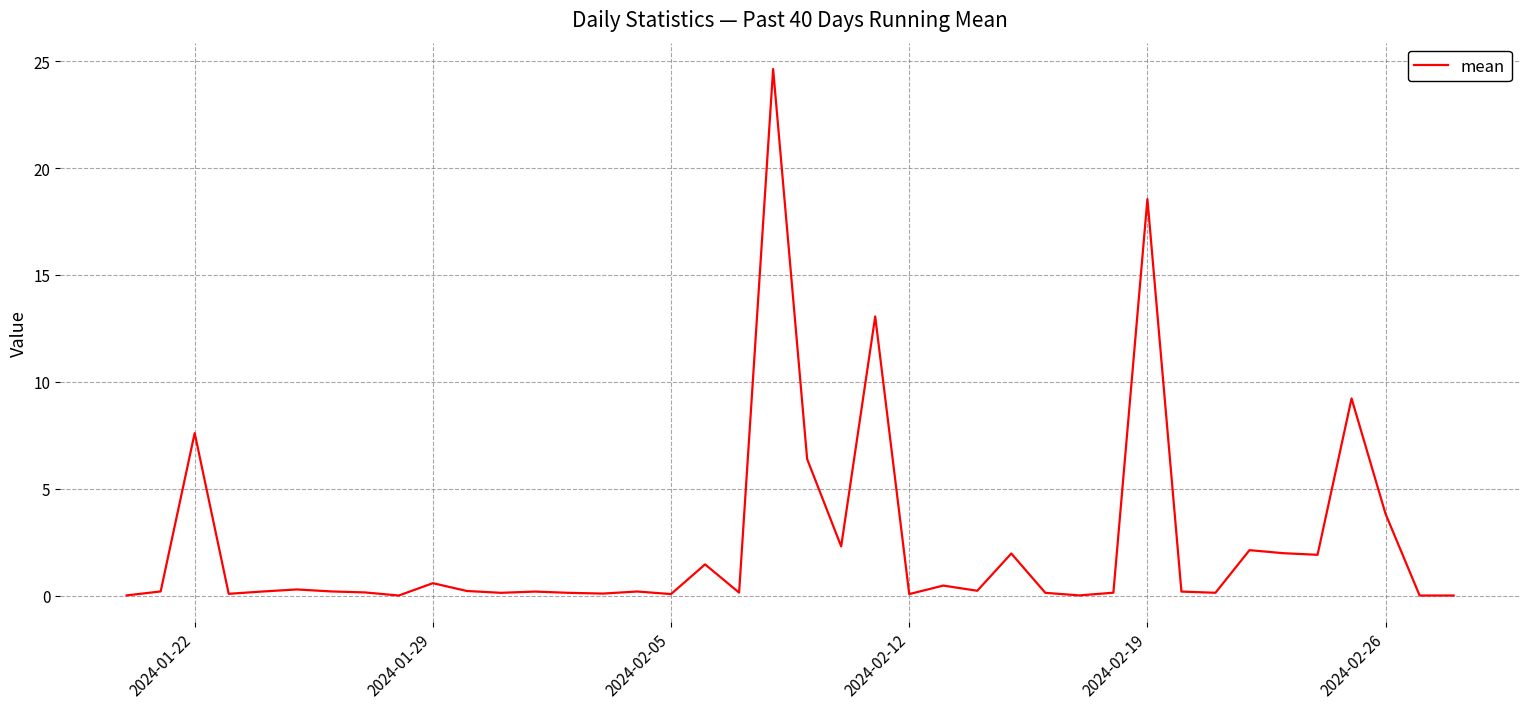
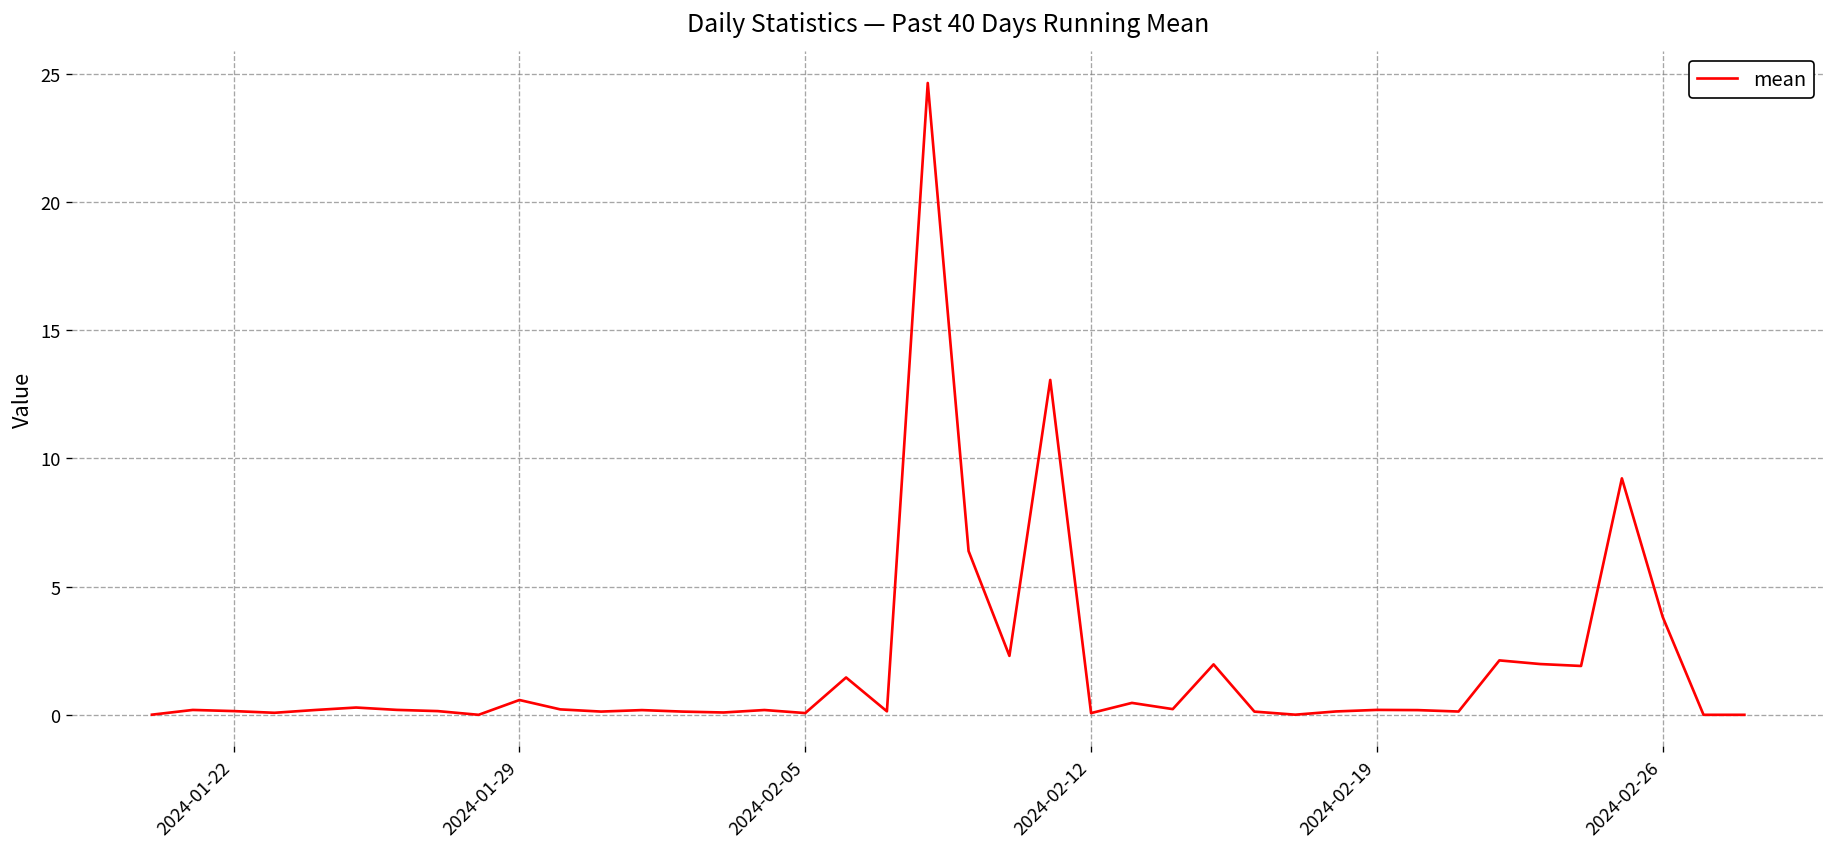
2024-01-22: 7.6 -> 0.1
2024-02-19: 18.5 -> 0.2
